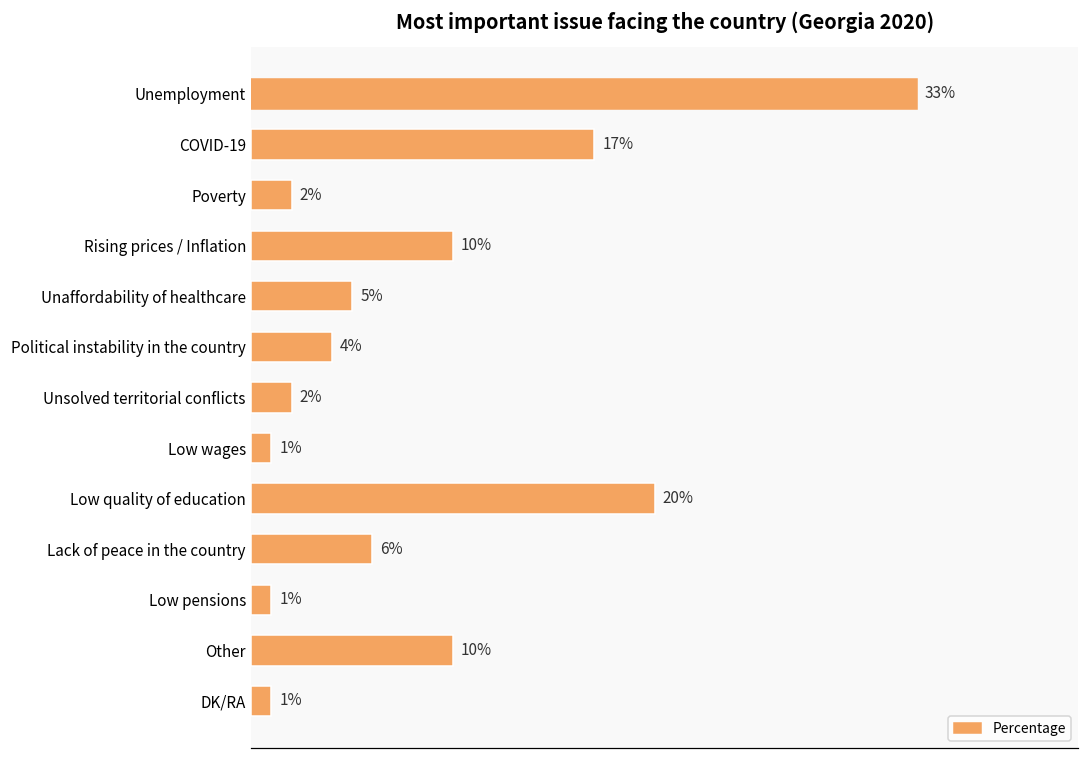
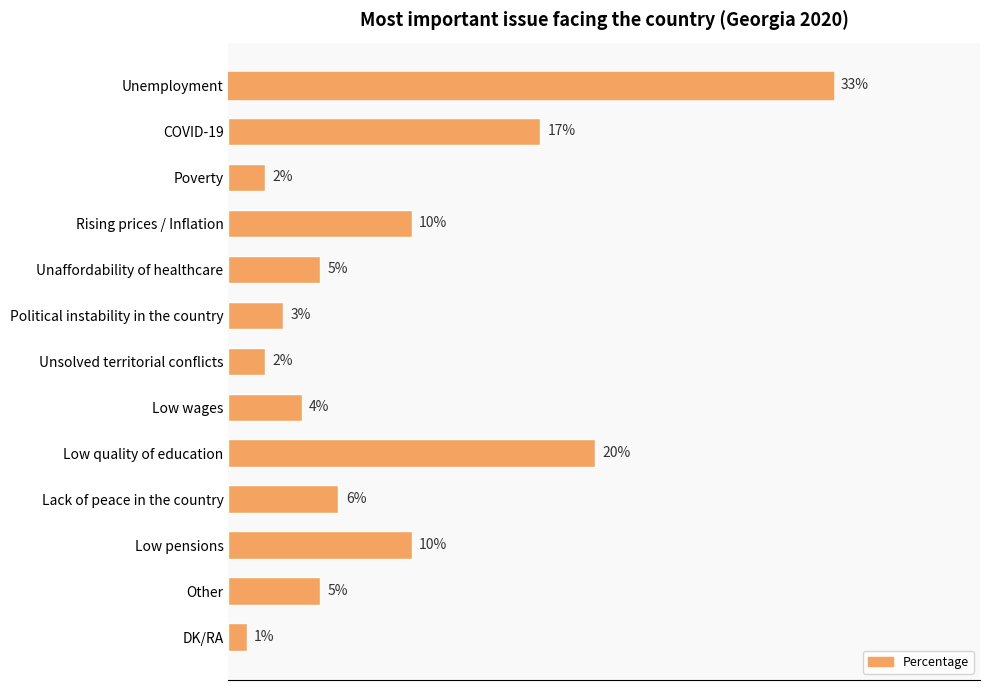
Political instability in the country: 4% -> 3%
Low wages: 1% -> 4%
Low pensions: 1% -> 10%
Other: 10% -> 5%
